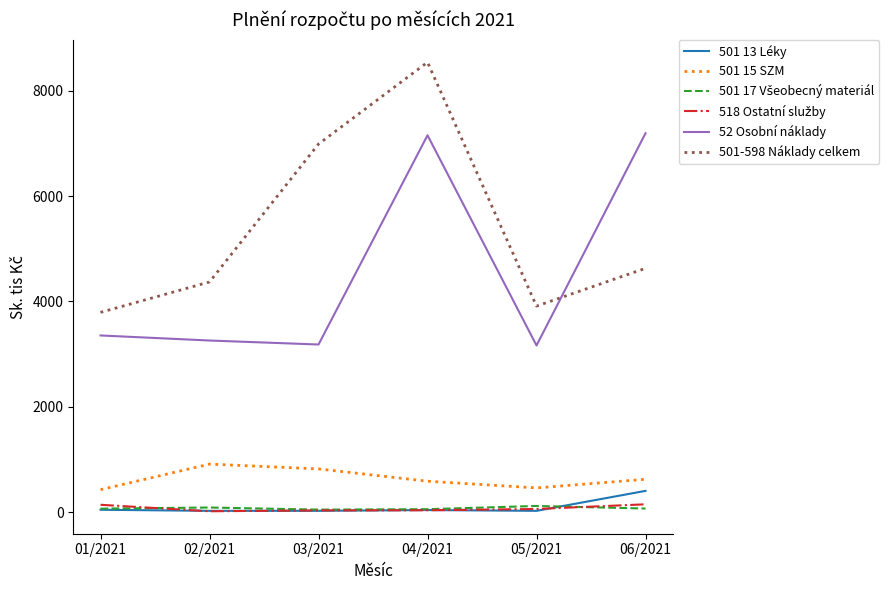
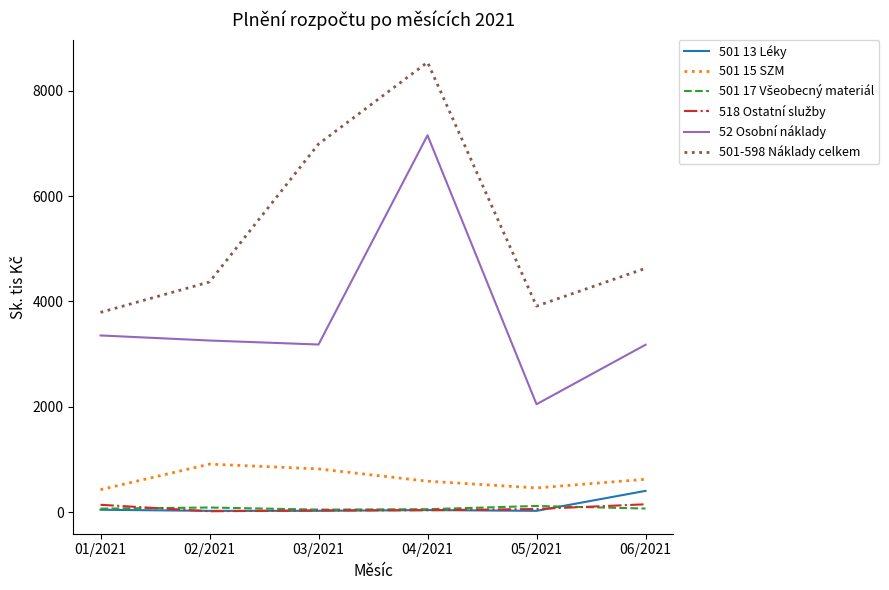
52 Osobní náklady, 05/2021: 3200 -> 2000
52 Osobní náklady, 06/2021: 7200 -> 3200
